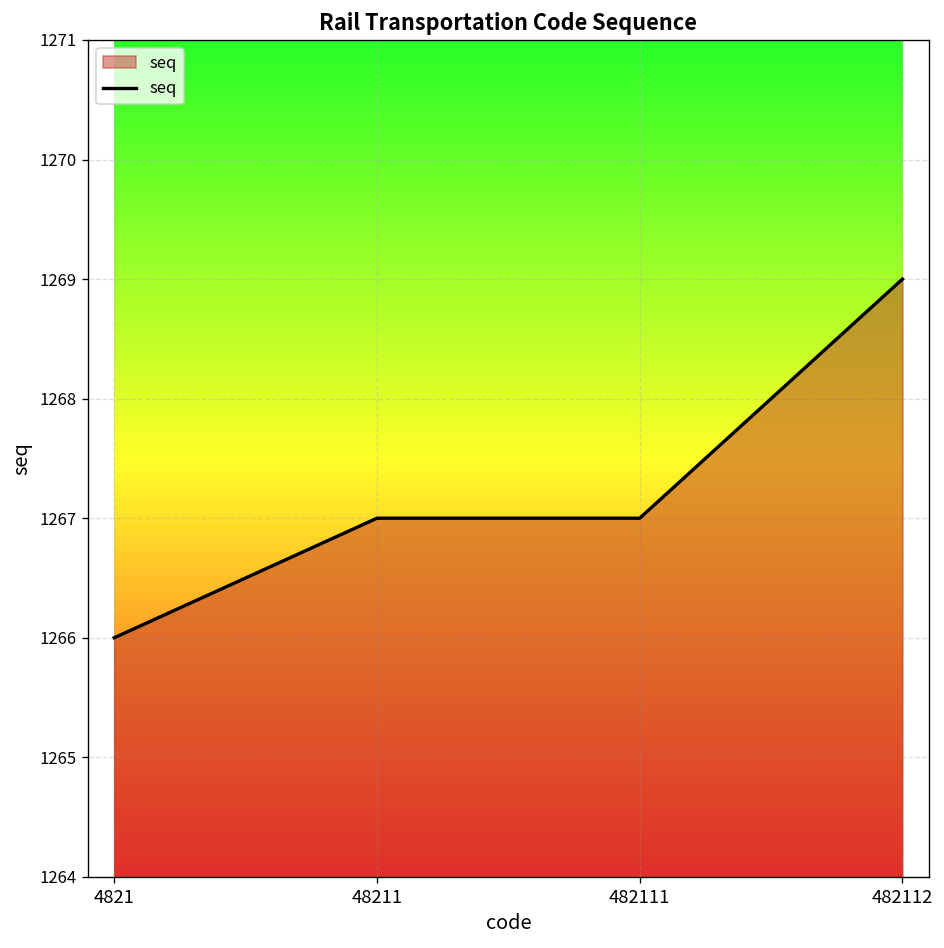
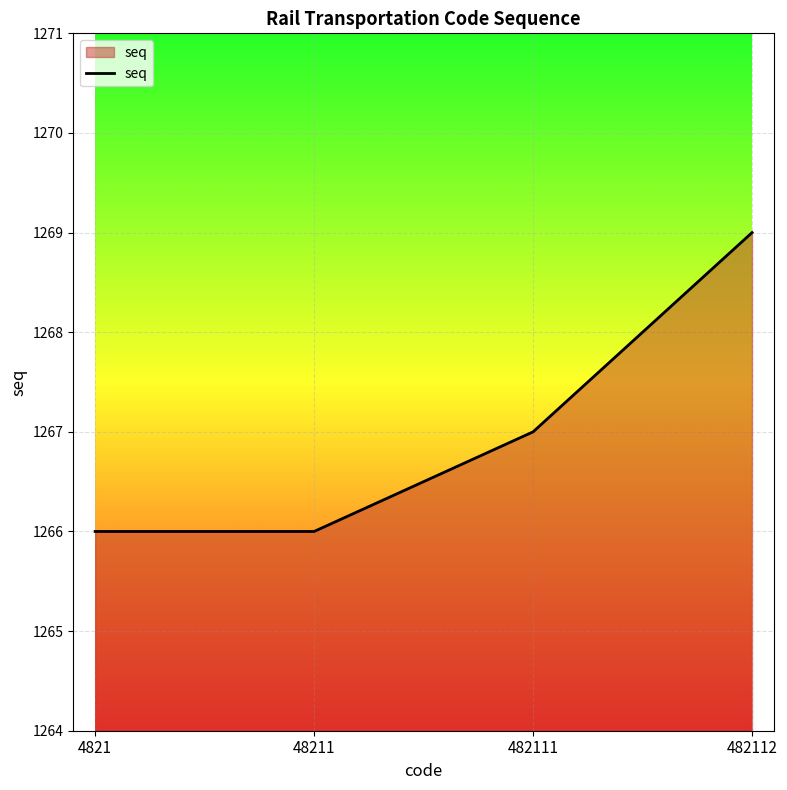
48211: 1267 -> 1266
